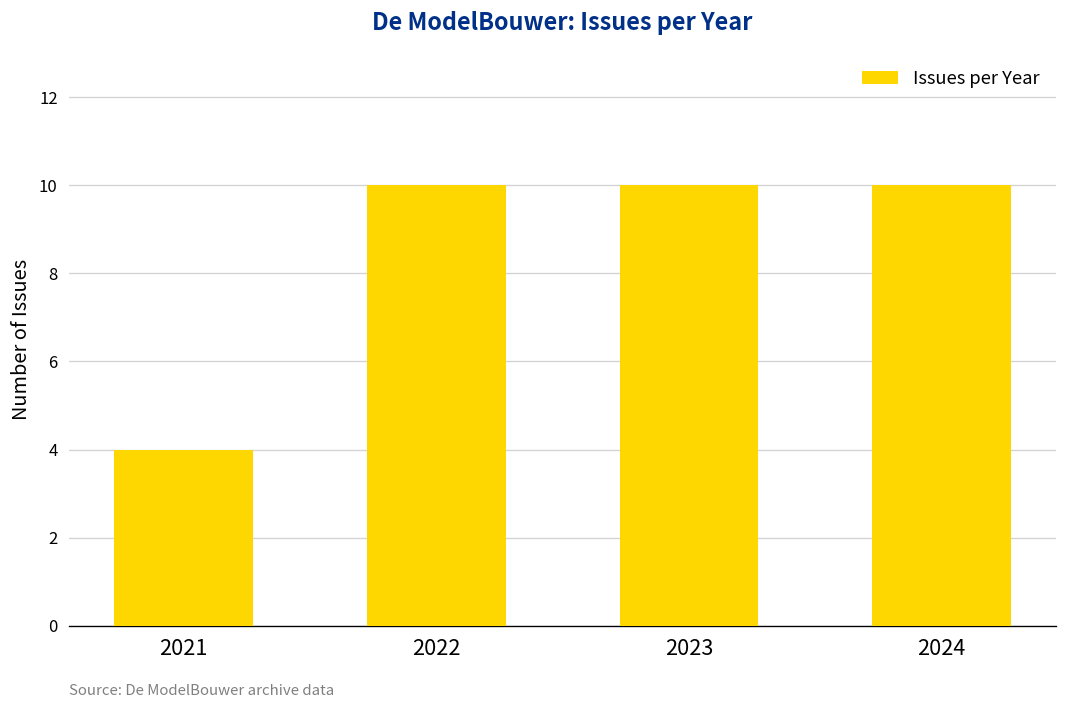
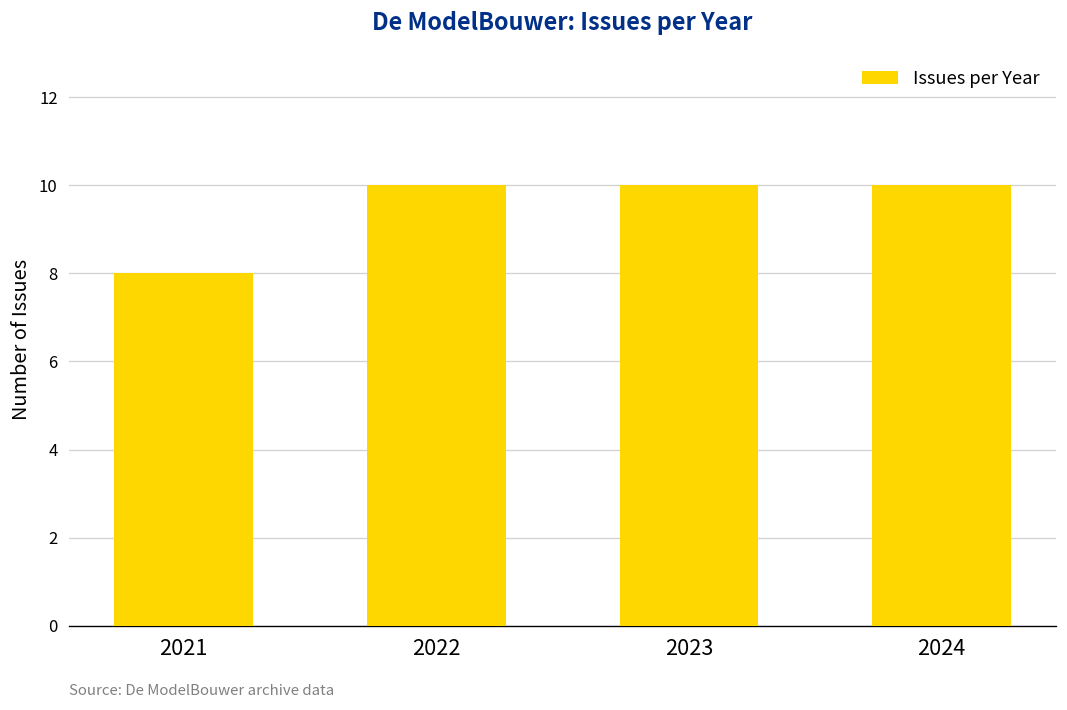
2021: 4 -> 8
